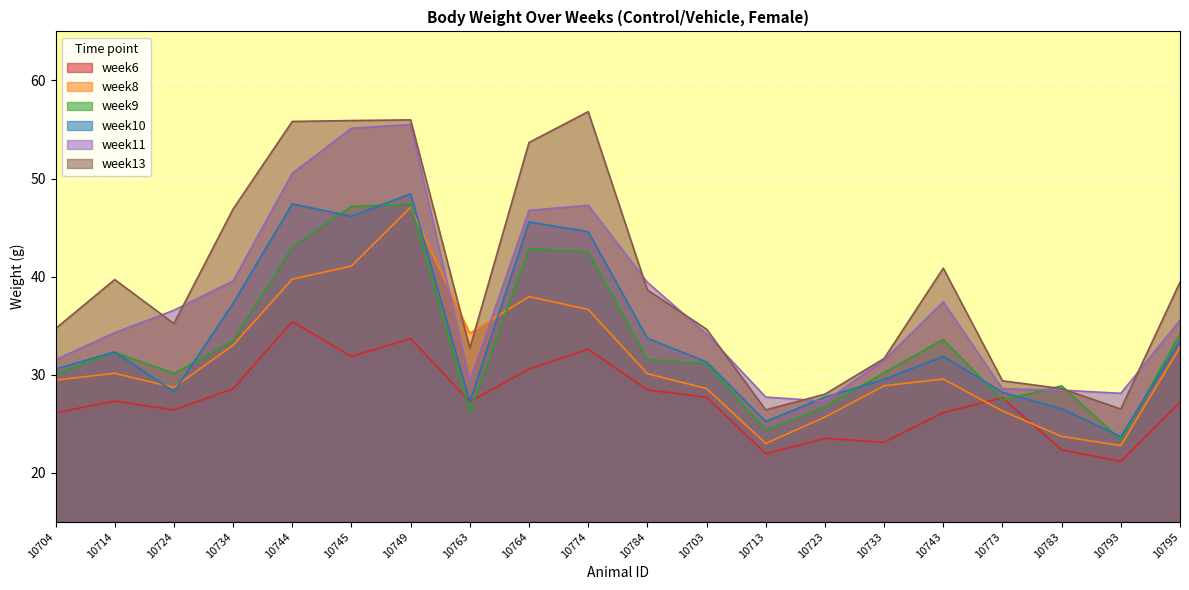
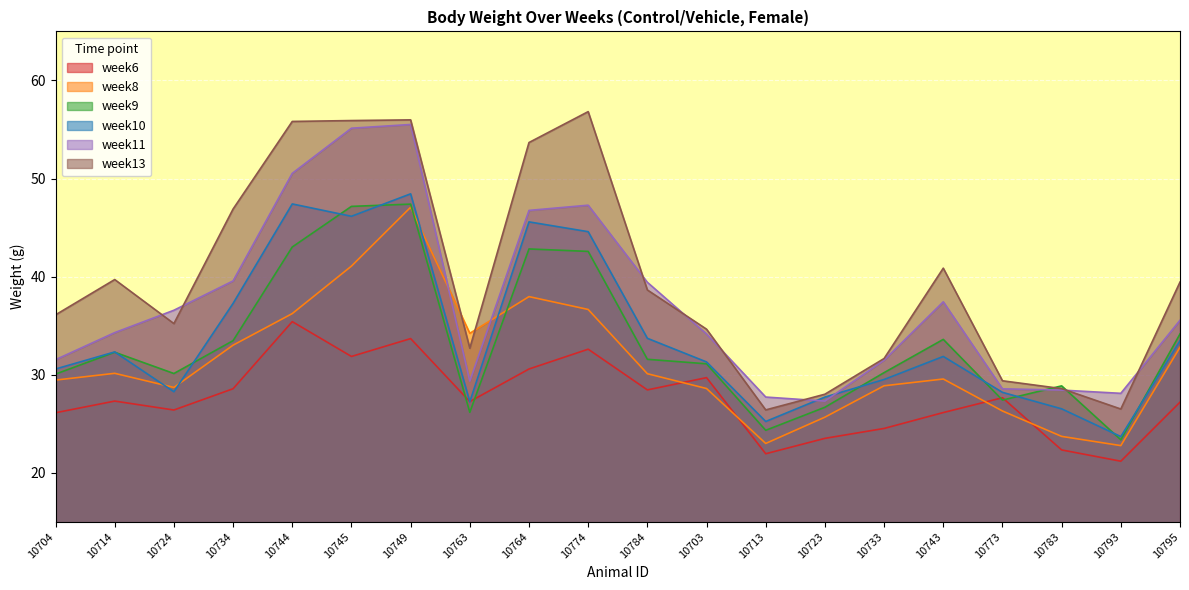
week13, 10704: 35 -> 36
week8, 10744: 40 -> 36
week6, 10703: 28 -> 30
week6, 10733: 23 -> 25
